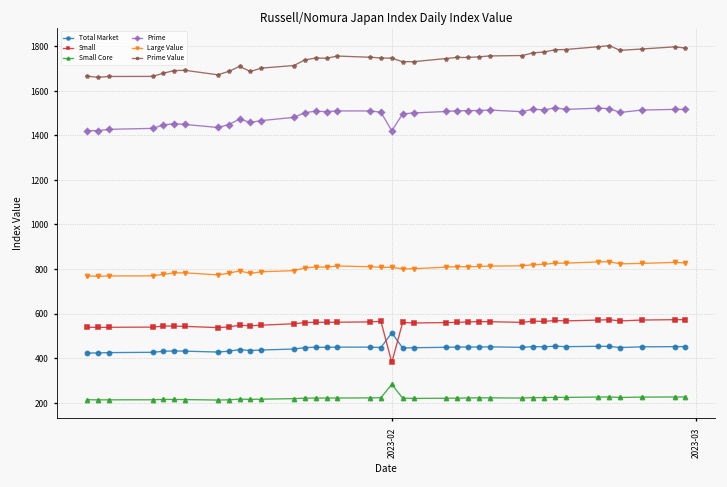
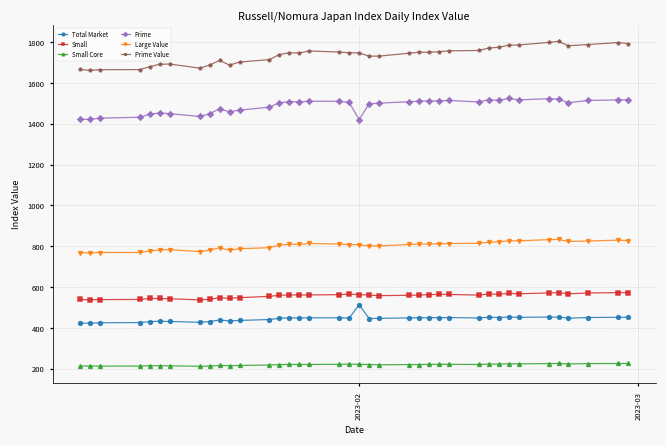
Small, 2023-02: 380 -> 560
Small Core, 2023-02: 280 -> 220
